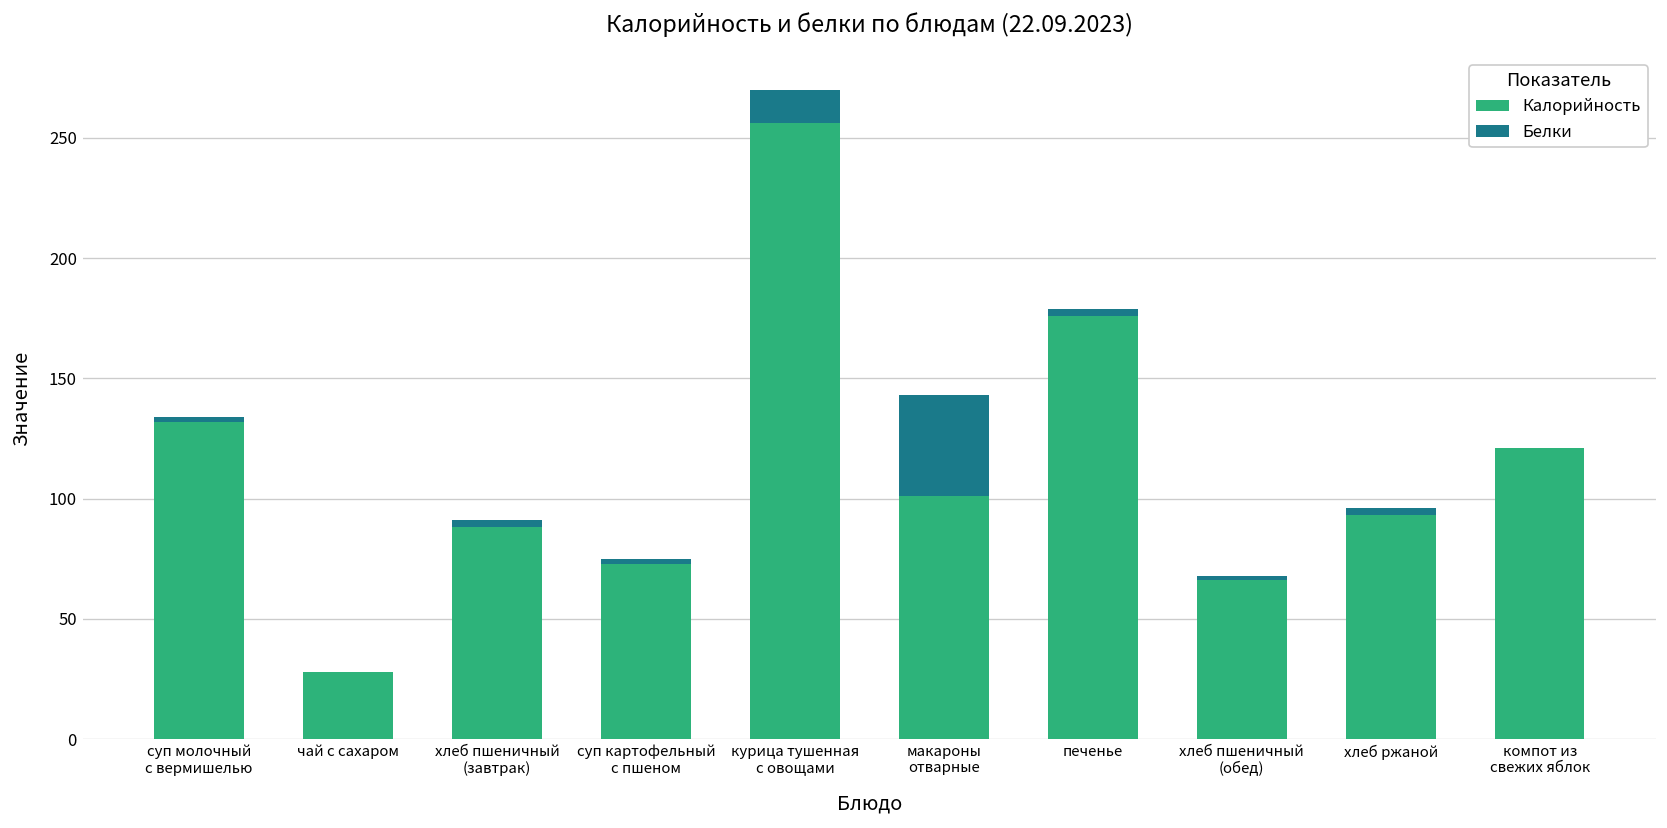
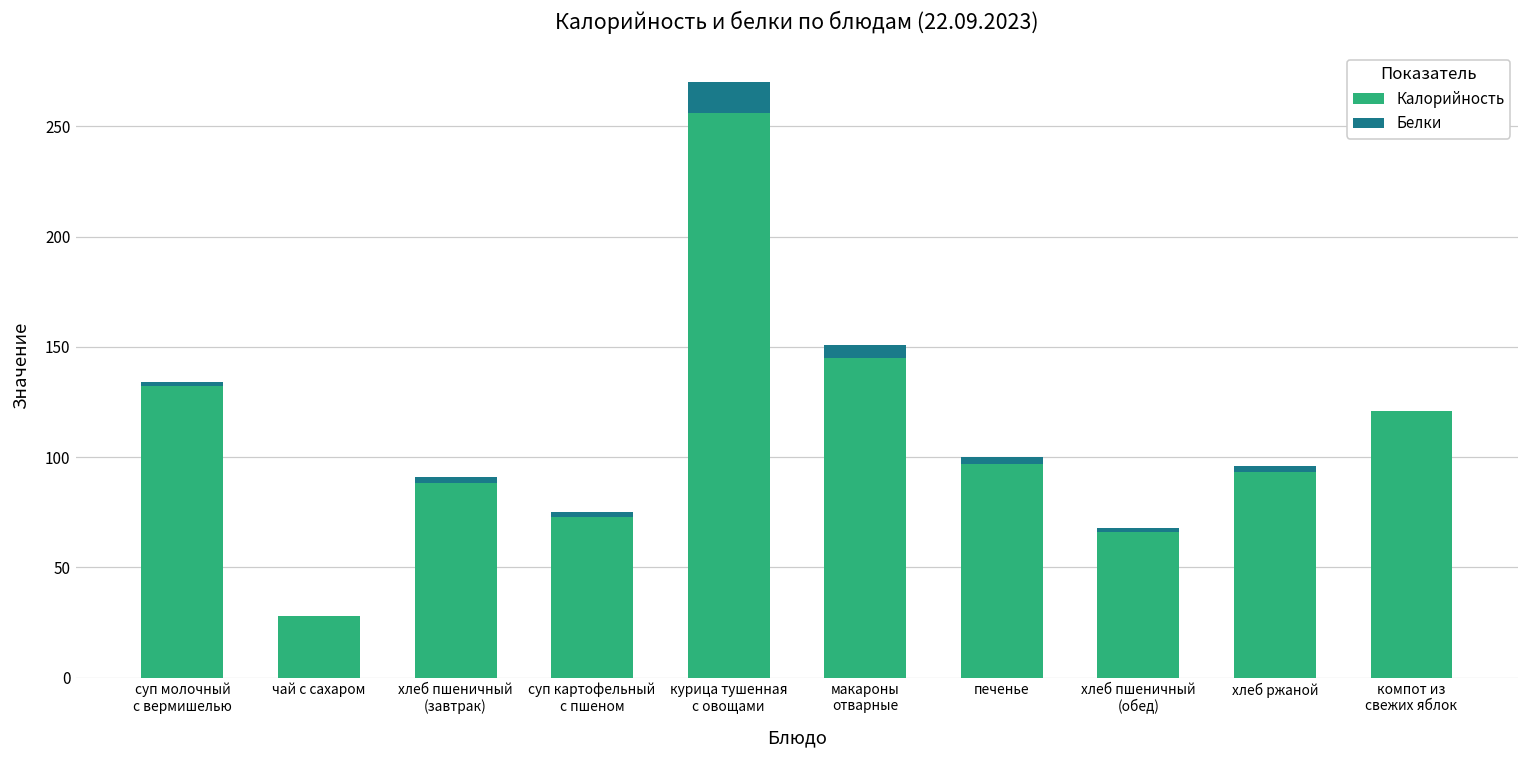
Калорийность, макароны отварные: 101 -> 145
Белки, макароны отварные: 42 -> 6
Калорийность, печенье: 176 -> 97
